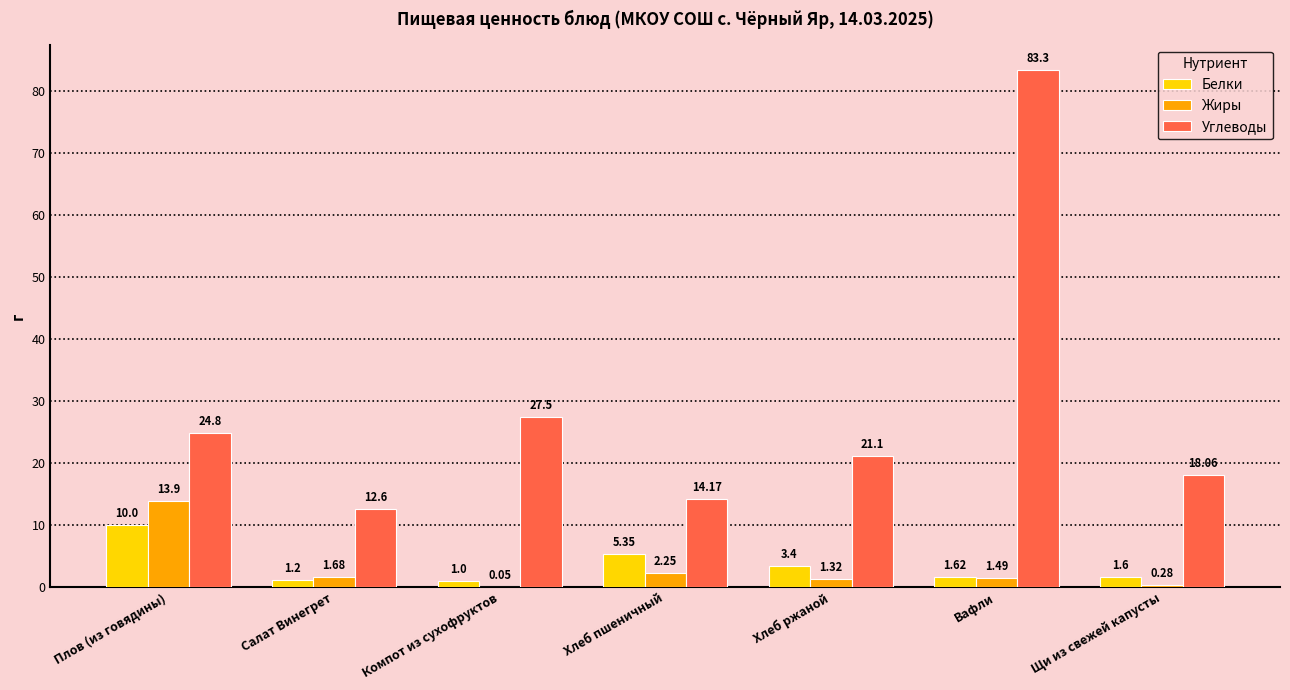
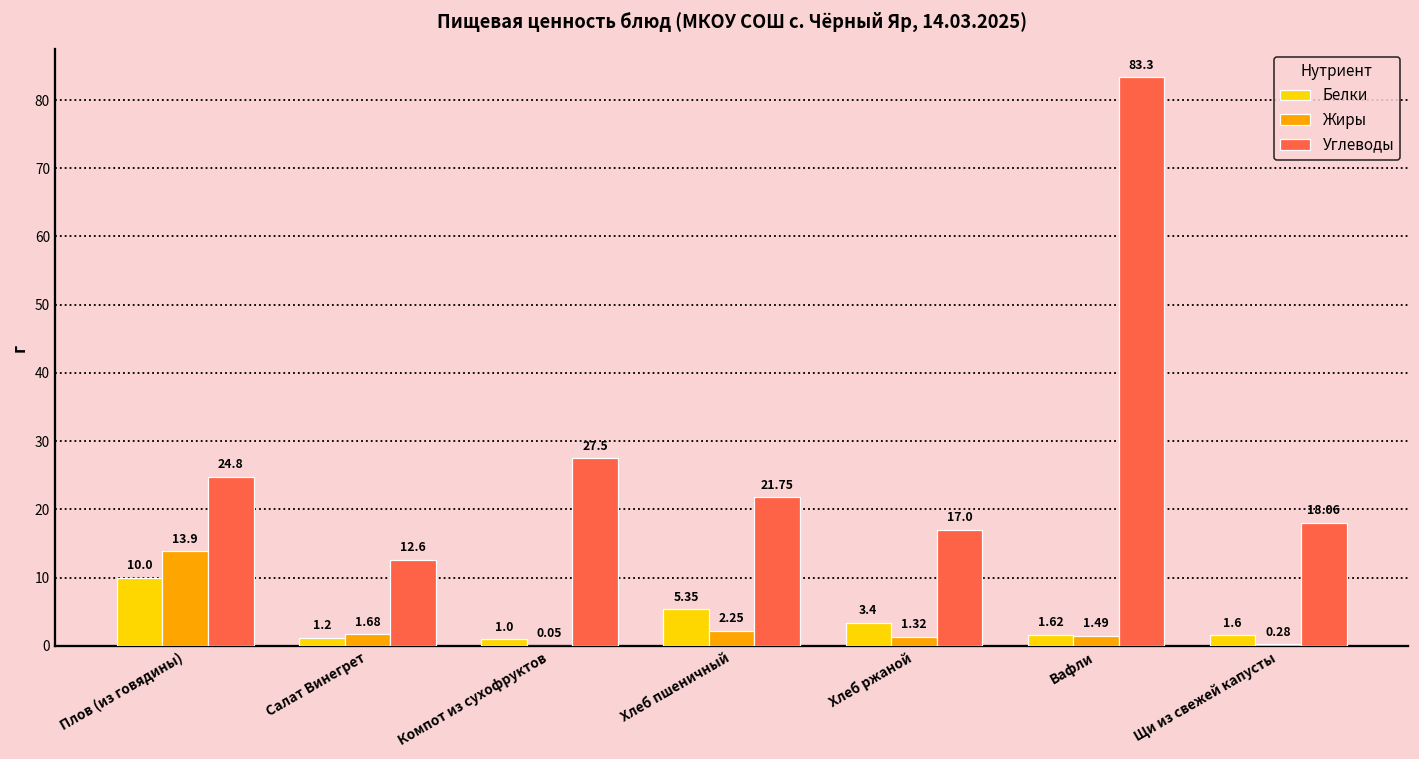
Углеводы, Хлеб пшеничный: 14.17 -> 21.75
Углеводы, Хлеб ржаной: 21.1 -> 17.0
